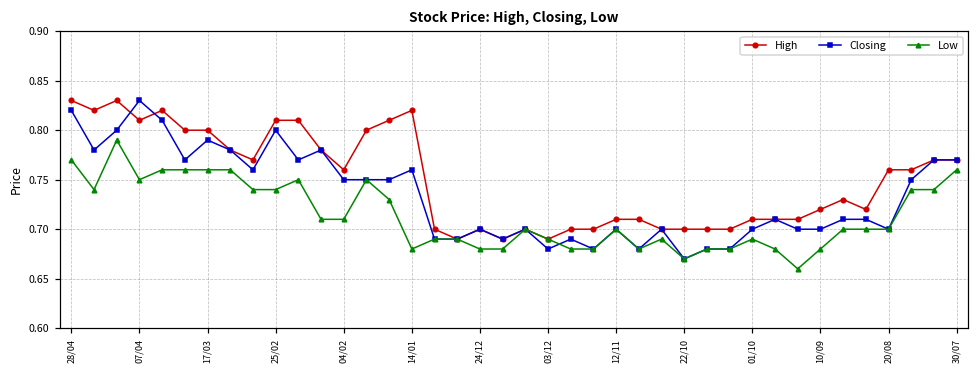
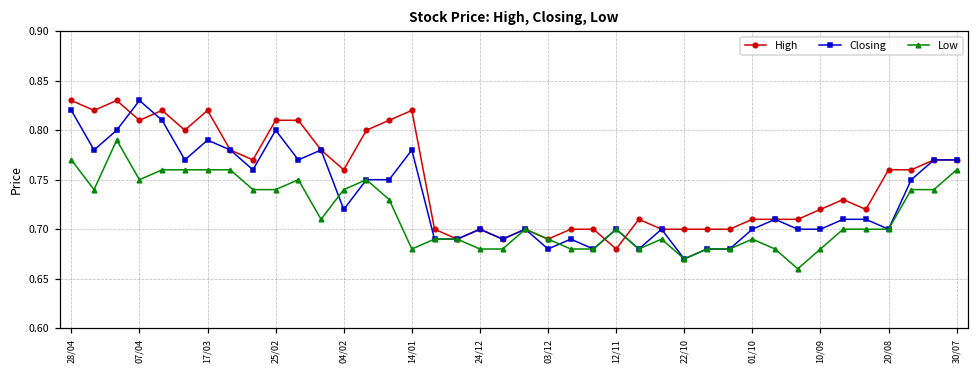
High, 17/03: 0.80 -> 0.82
Closing, 04/02: 0.75 -> 0.72
Low, 04/02: 0.71 -> 0.74
Closing, 14/01: 0.76 -> 0.78
High, 12/11: 0.71 -> 0.68
